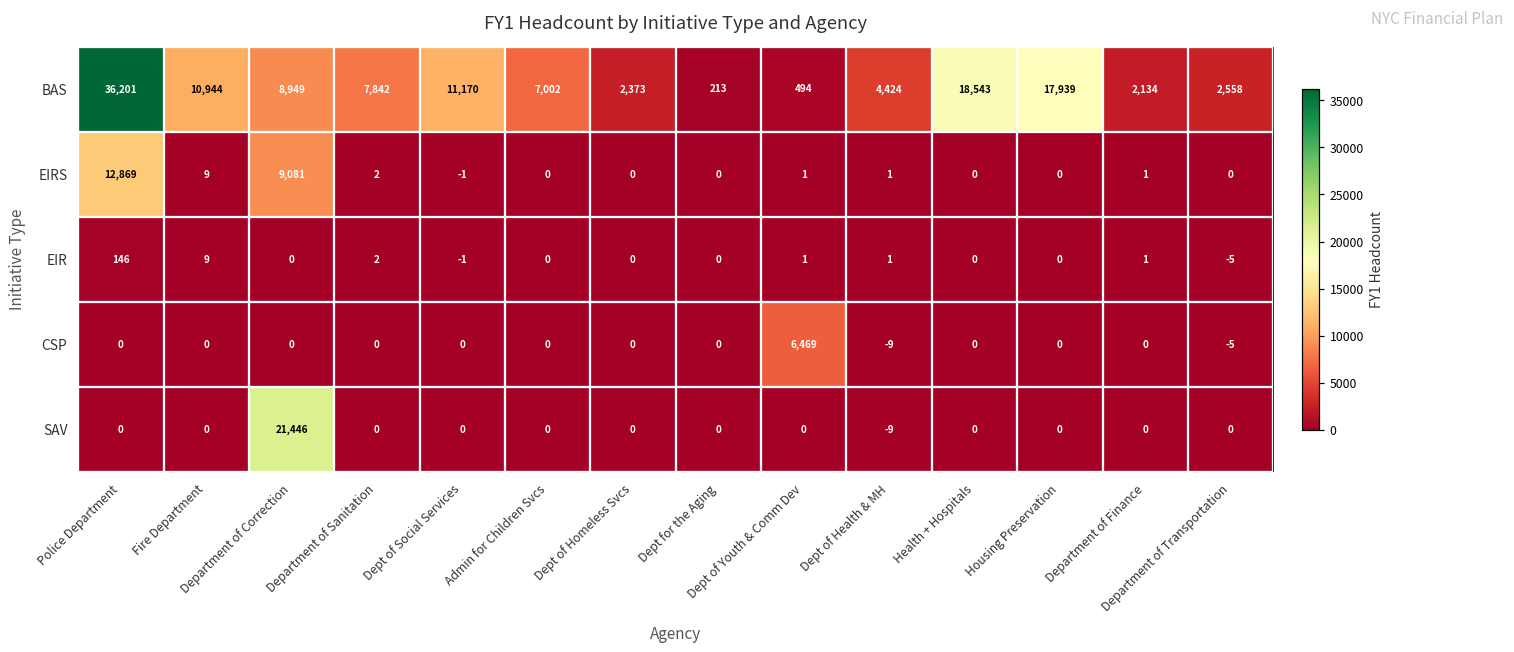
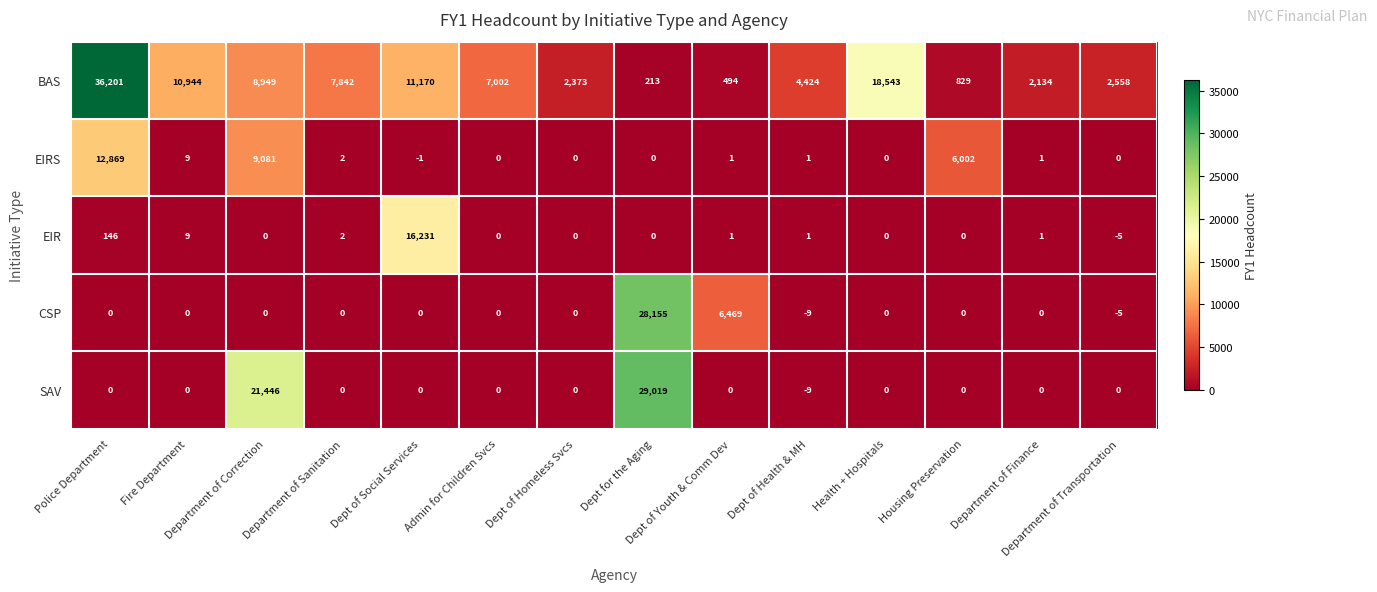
BAS, Housing Preservation: 17,939 -> 829
EIRS, Housing Preservation: 0 -> 6,002
EIR, Dept of Social Services: -1 -> 16,231
CSP, Dept for the Aging: 0 -> 28,155
SAV, Dept for the Aging: 0 -> 29,019
